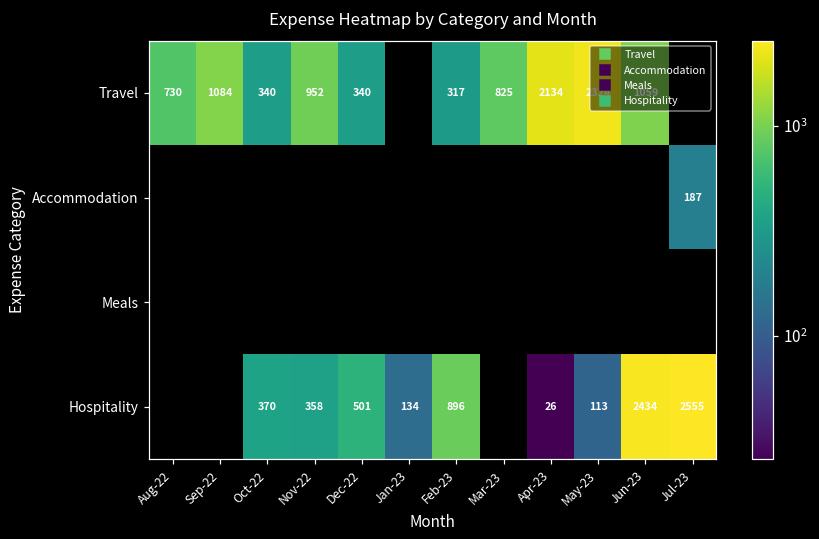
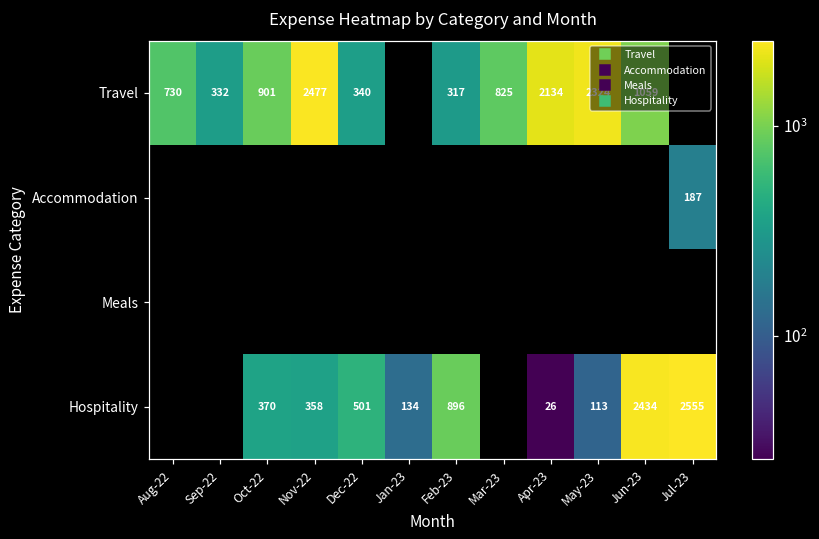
Travel, Sep-22: 1084 -> 332
Travel, Oct-22: 340 -> 901
Travel, Nov-22: 952 -> 2477
